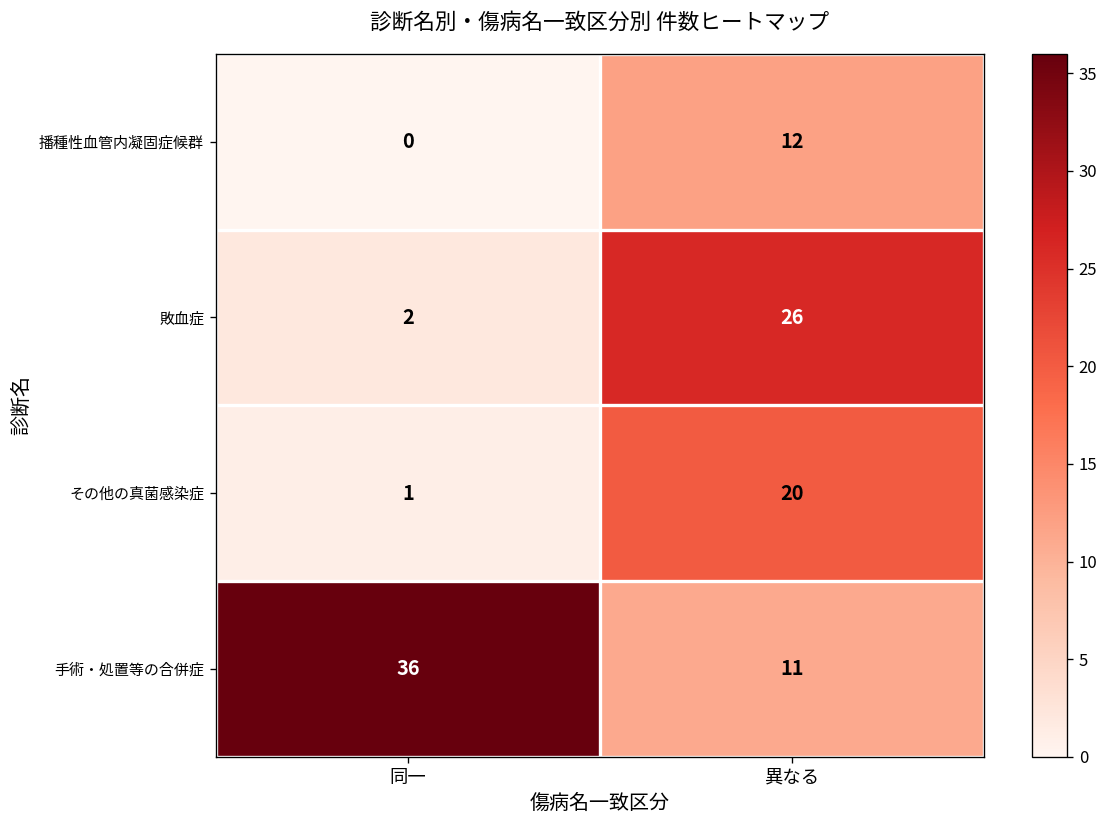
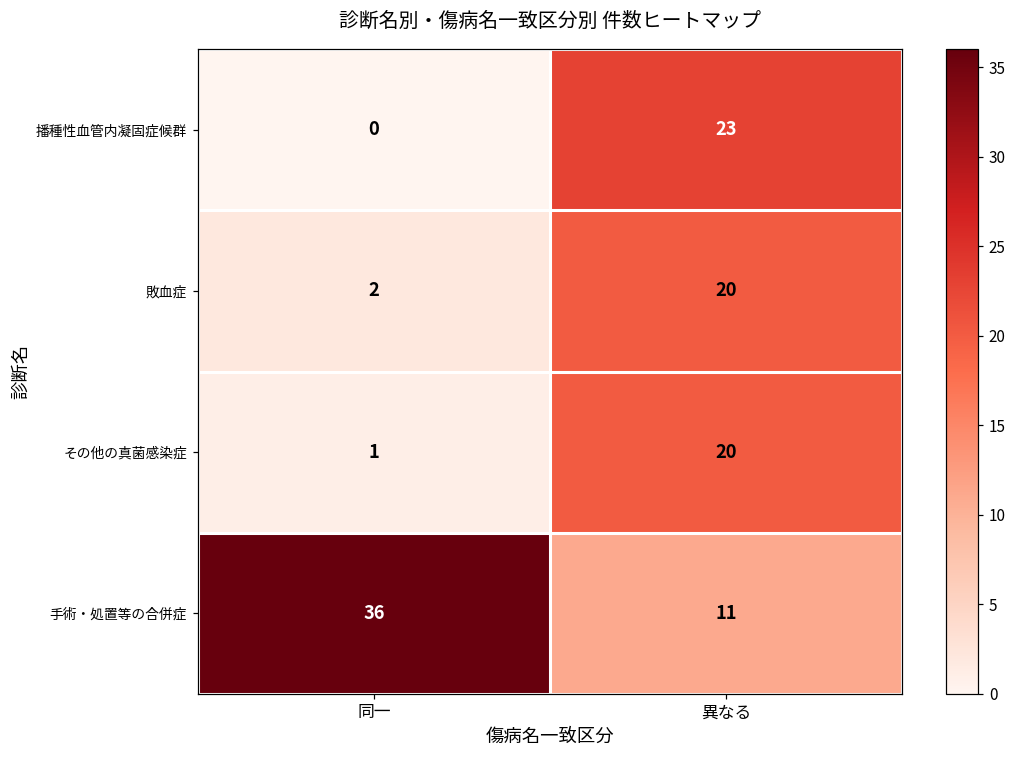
播種性血管内凝固症候群, 異なる: 12 -> 23
敗血症, 異なる: 26 -> 20
